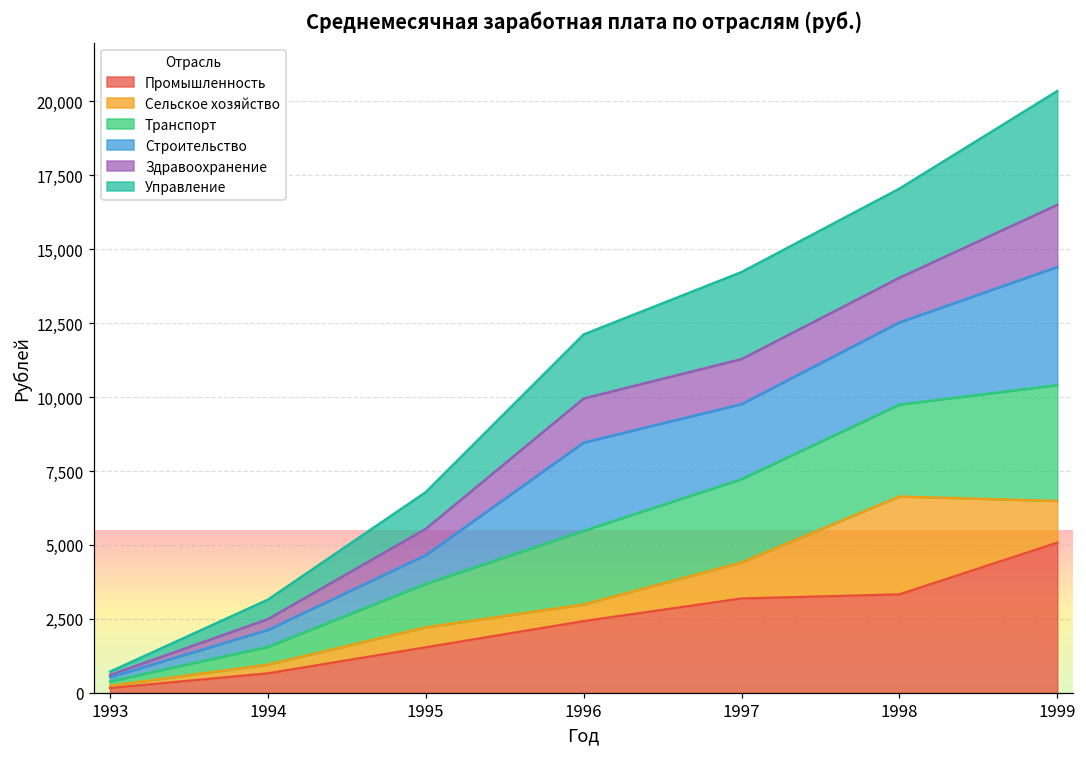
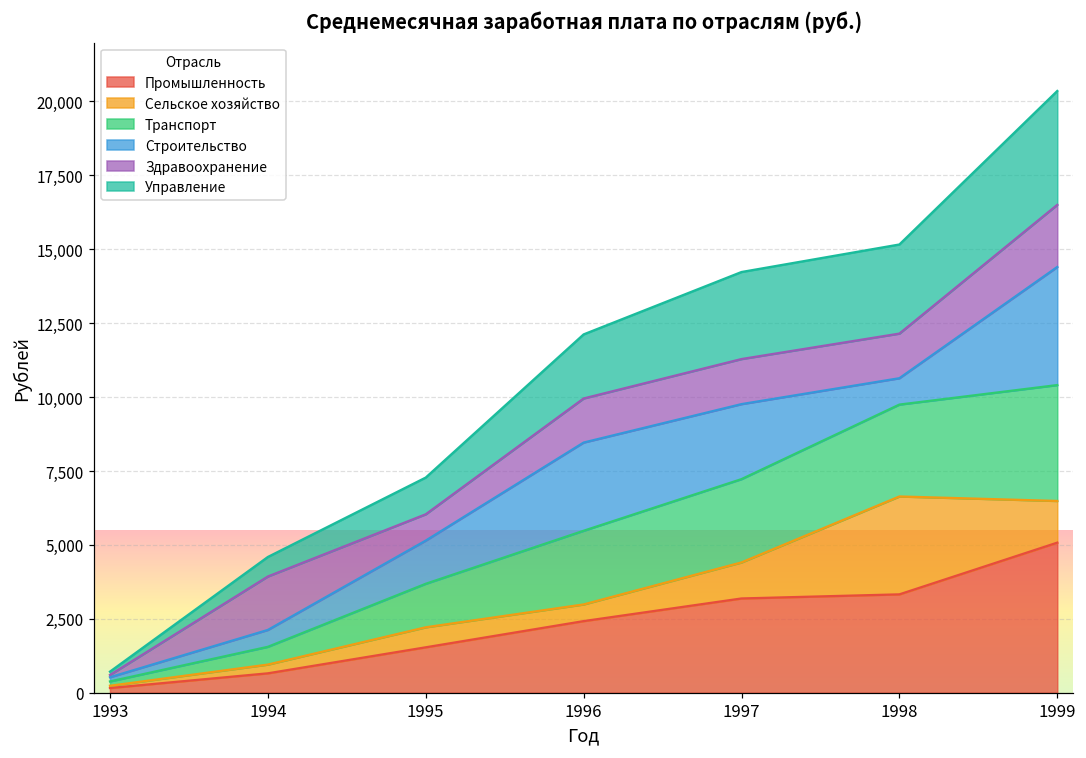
Здравоохранение, 1994: 400 -> 1,800
Строительство, 1995: 1,000 -> 1,500
Строительство, 1998: 2,800 -> 900
